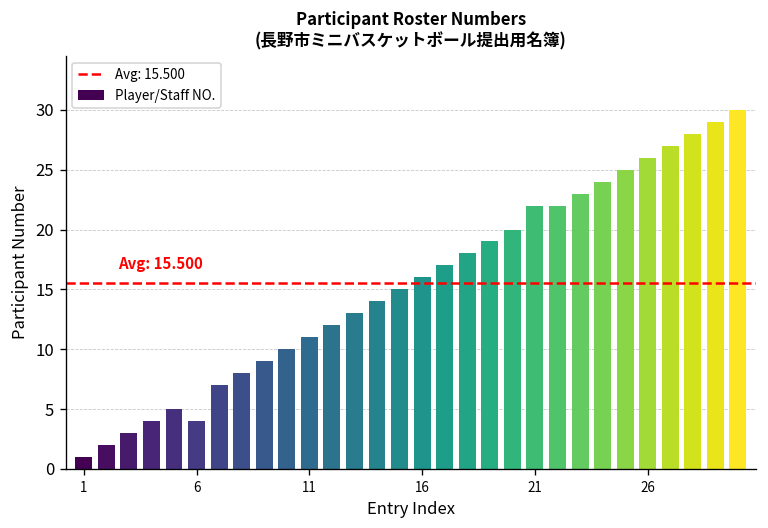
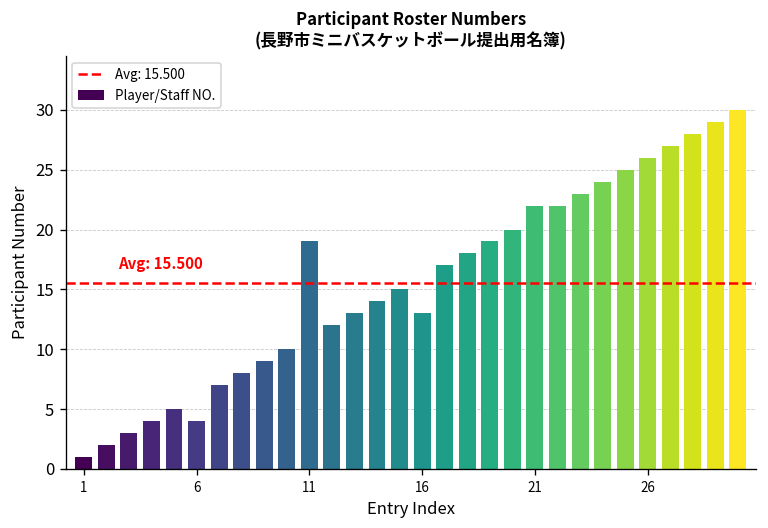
11: 11 -> 19
16: 16 -> 13
